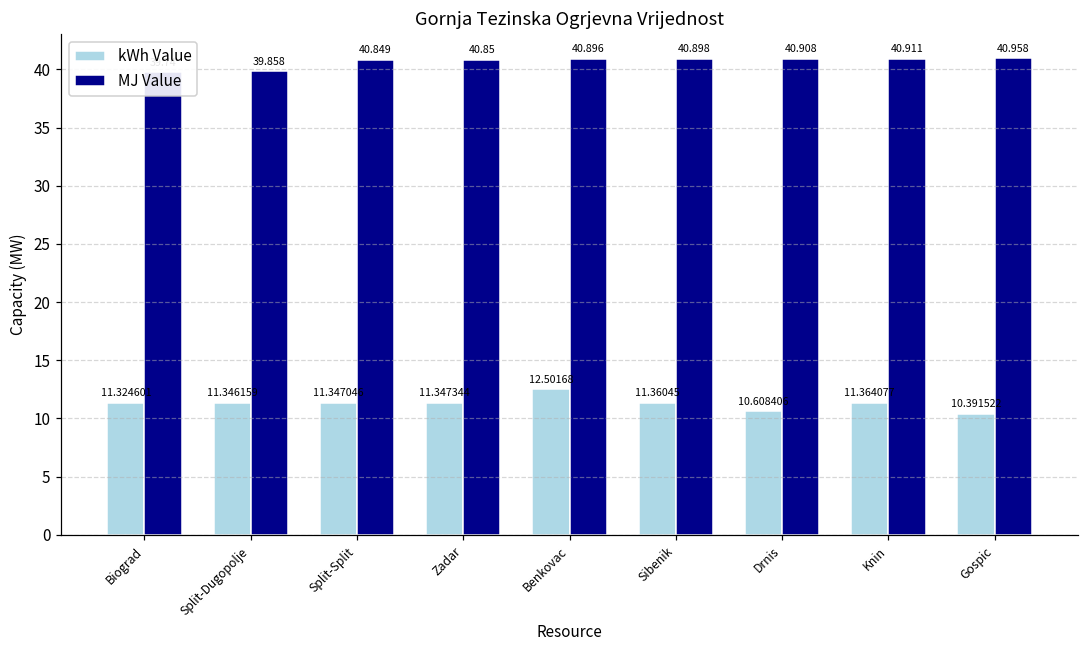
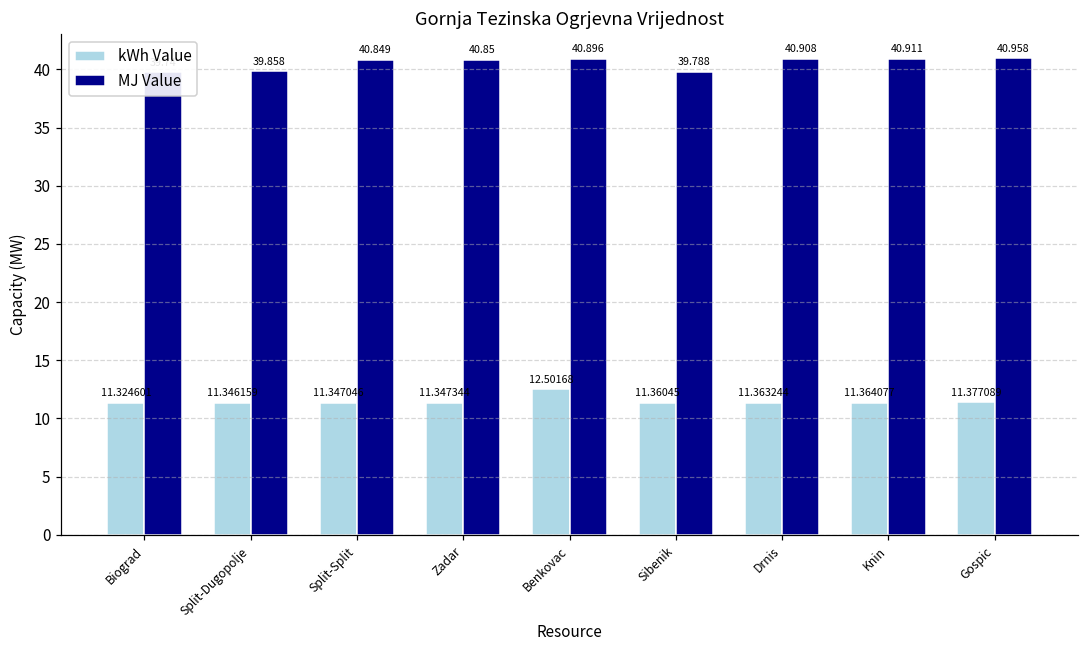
MJ Value, Sibenik: 40.898 -> 39.788
kWh Value, Drnis: 10.608406 -> 11.363244
kWh Value, Gospic: 10.391522 -> 11.377089
